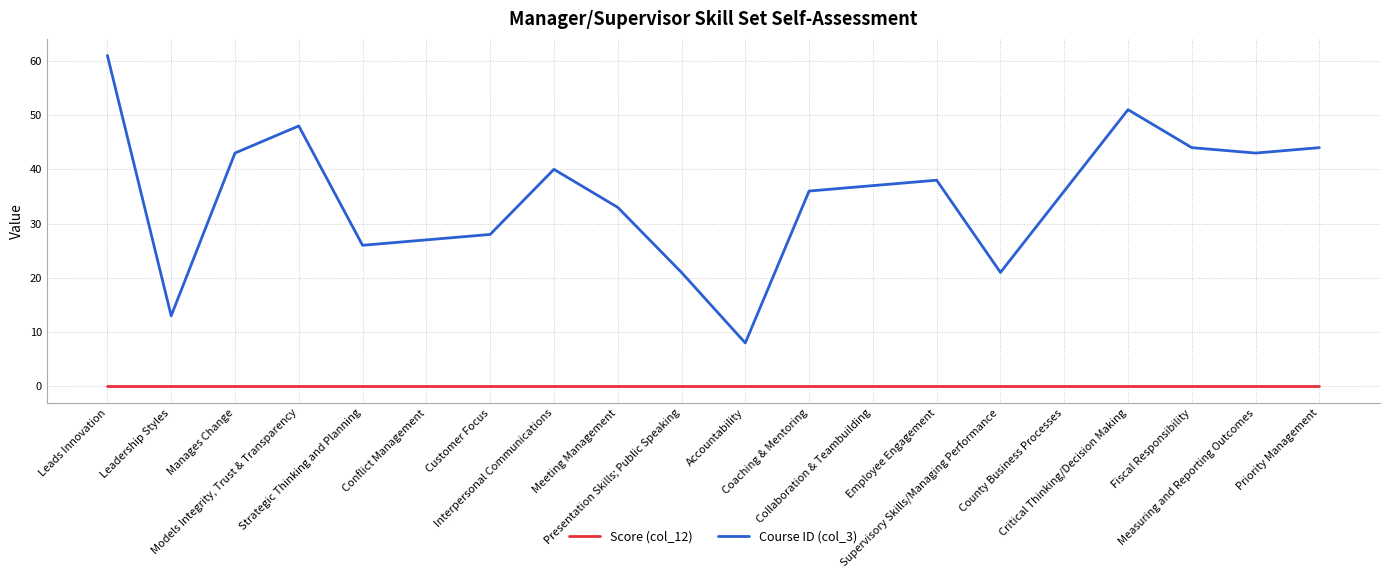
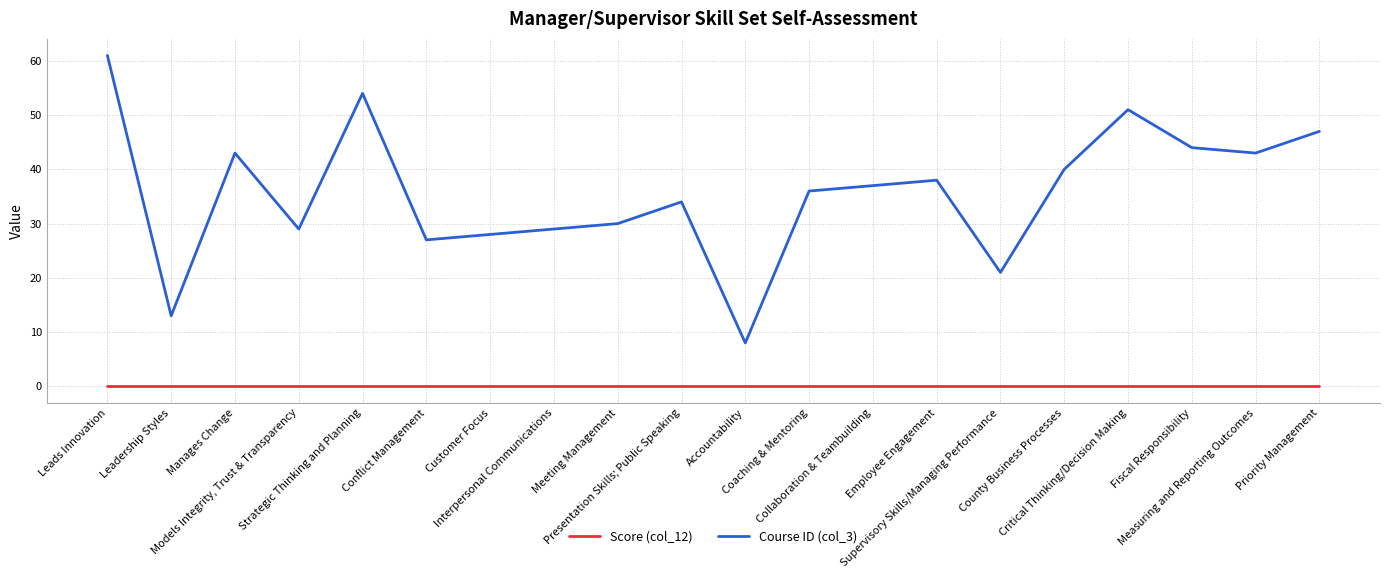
Course ID (col_3), Models Integrity, Trust & Transparency: 48 -> 29
Course ID (col_3), Strategic Thinking and Planning: 26 -> 54
Course ID (col_3), Interpersonal Communications: 40 -> 29
Course ID (col_3), Meeting Management: 33 -> 30
Course ID (col_3), Presentation Skills; Public Speaking: 21 -> 34
Course ID (col_3), County Business Processes: 36 -> 40
Course ID (col_3), Priority Management: 44 -> 47
